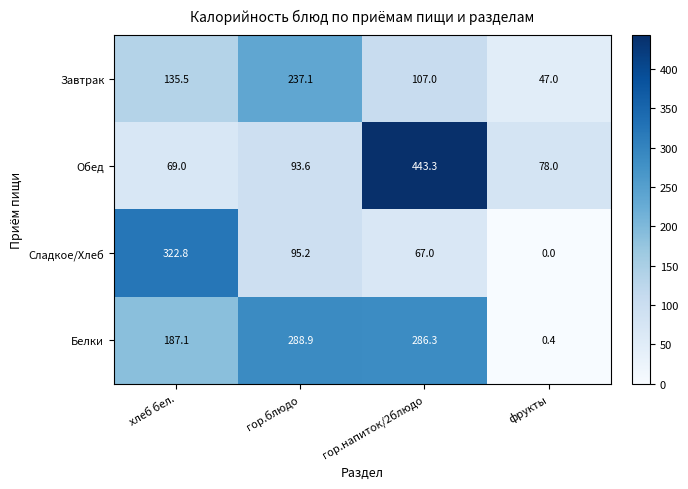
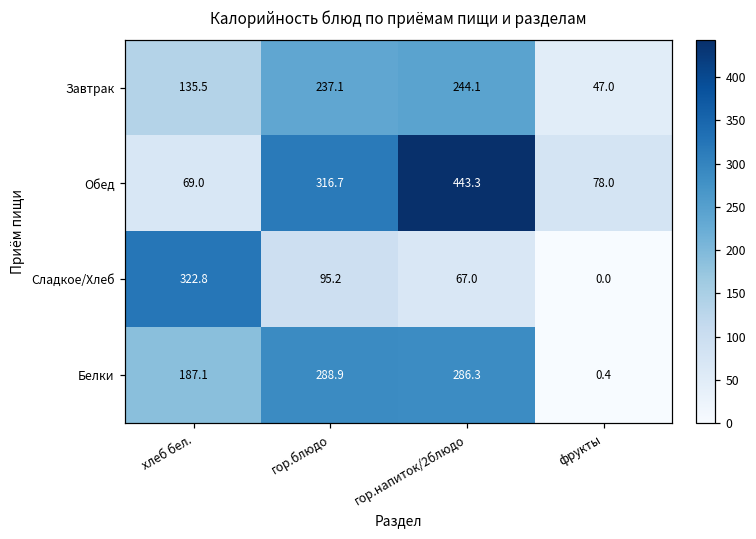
Завтрак, гор.напиток/2блюдо: 107.0 -> 244.1
Обед, гор.блюдо: 93.6 -> 316.7
